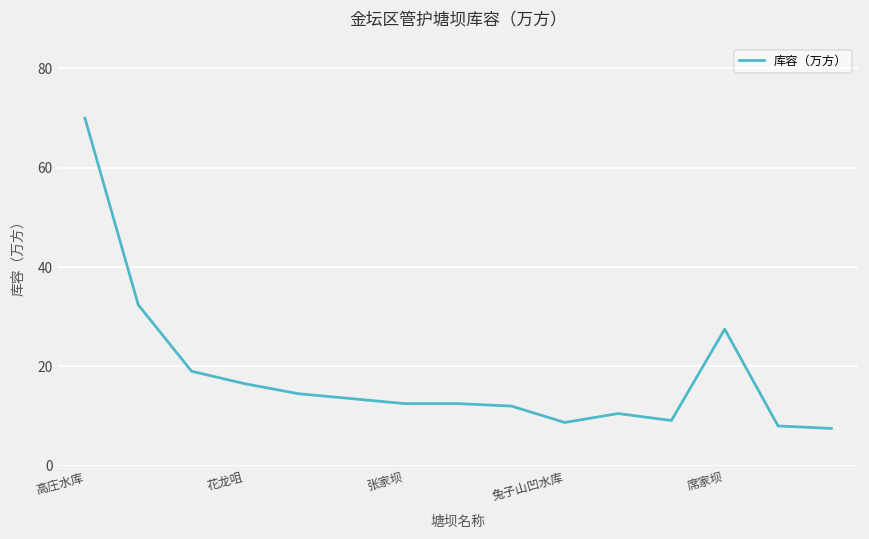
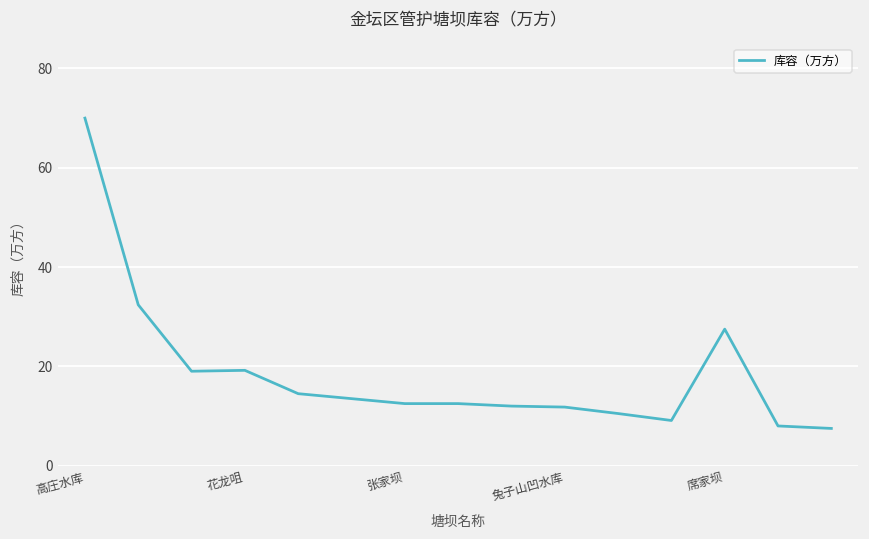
花龙咀: 17 -> 19
兔子山凹水库: 9 -> 12
